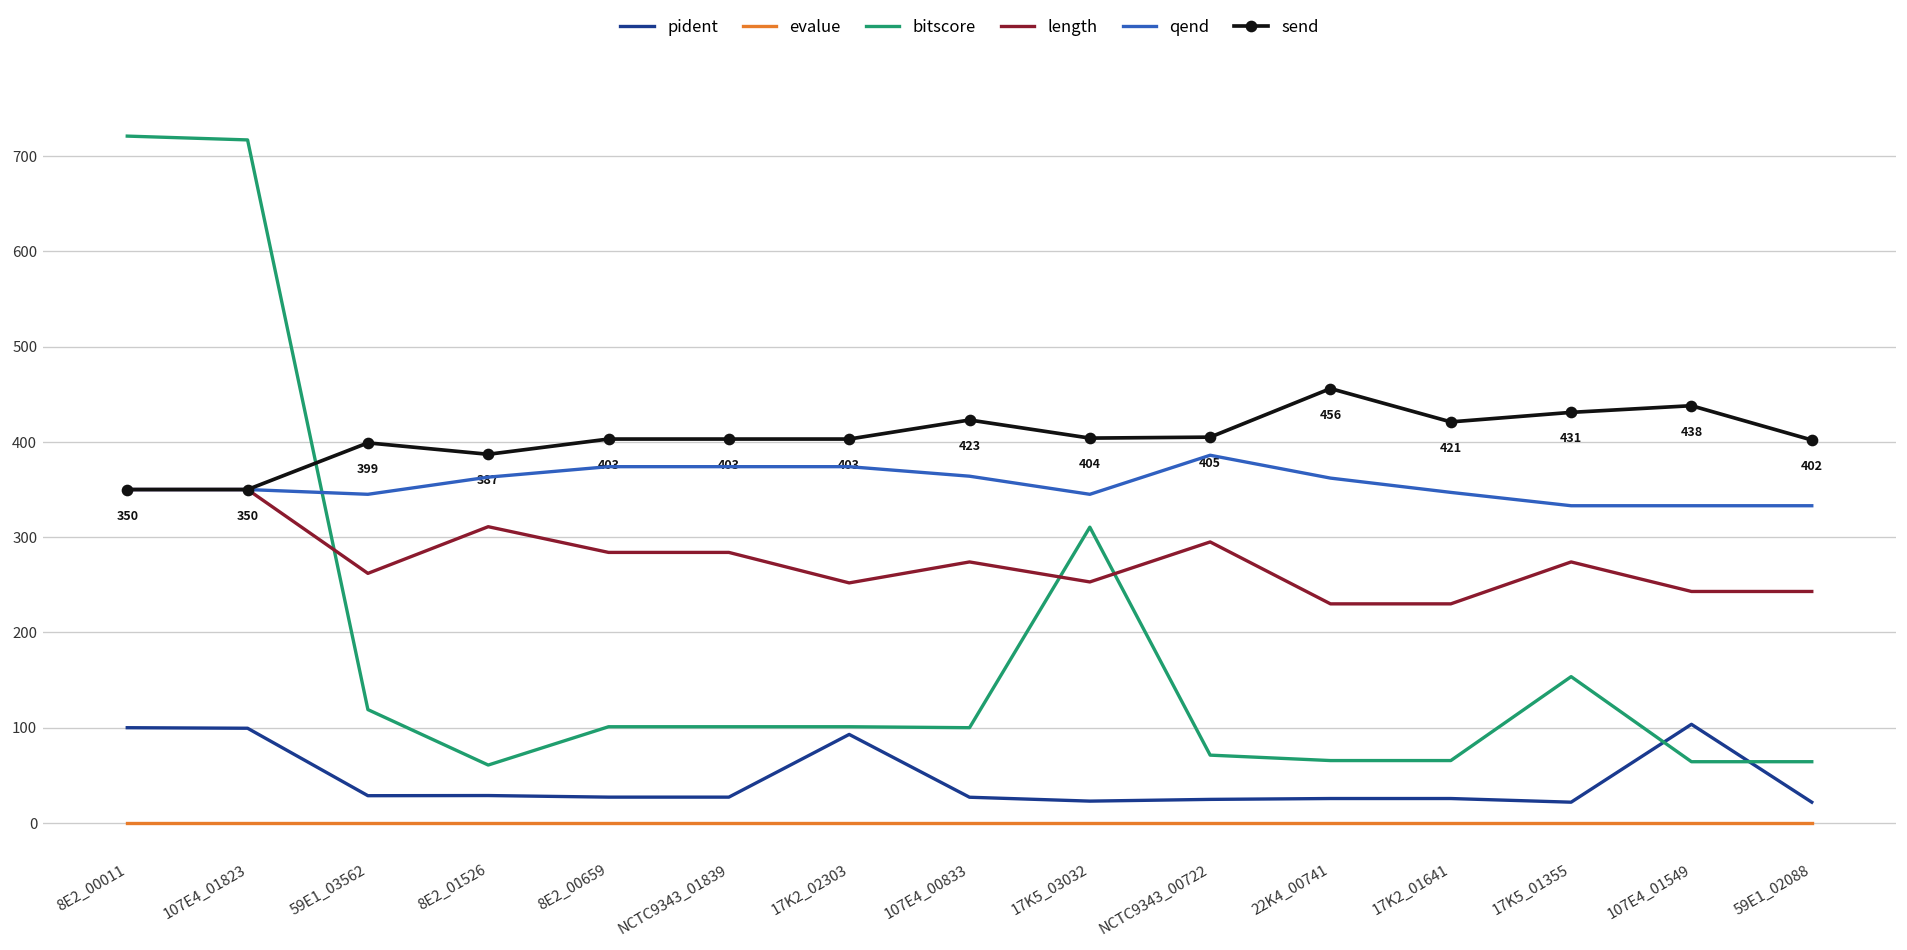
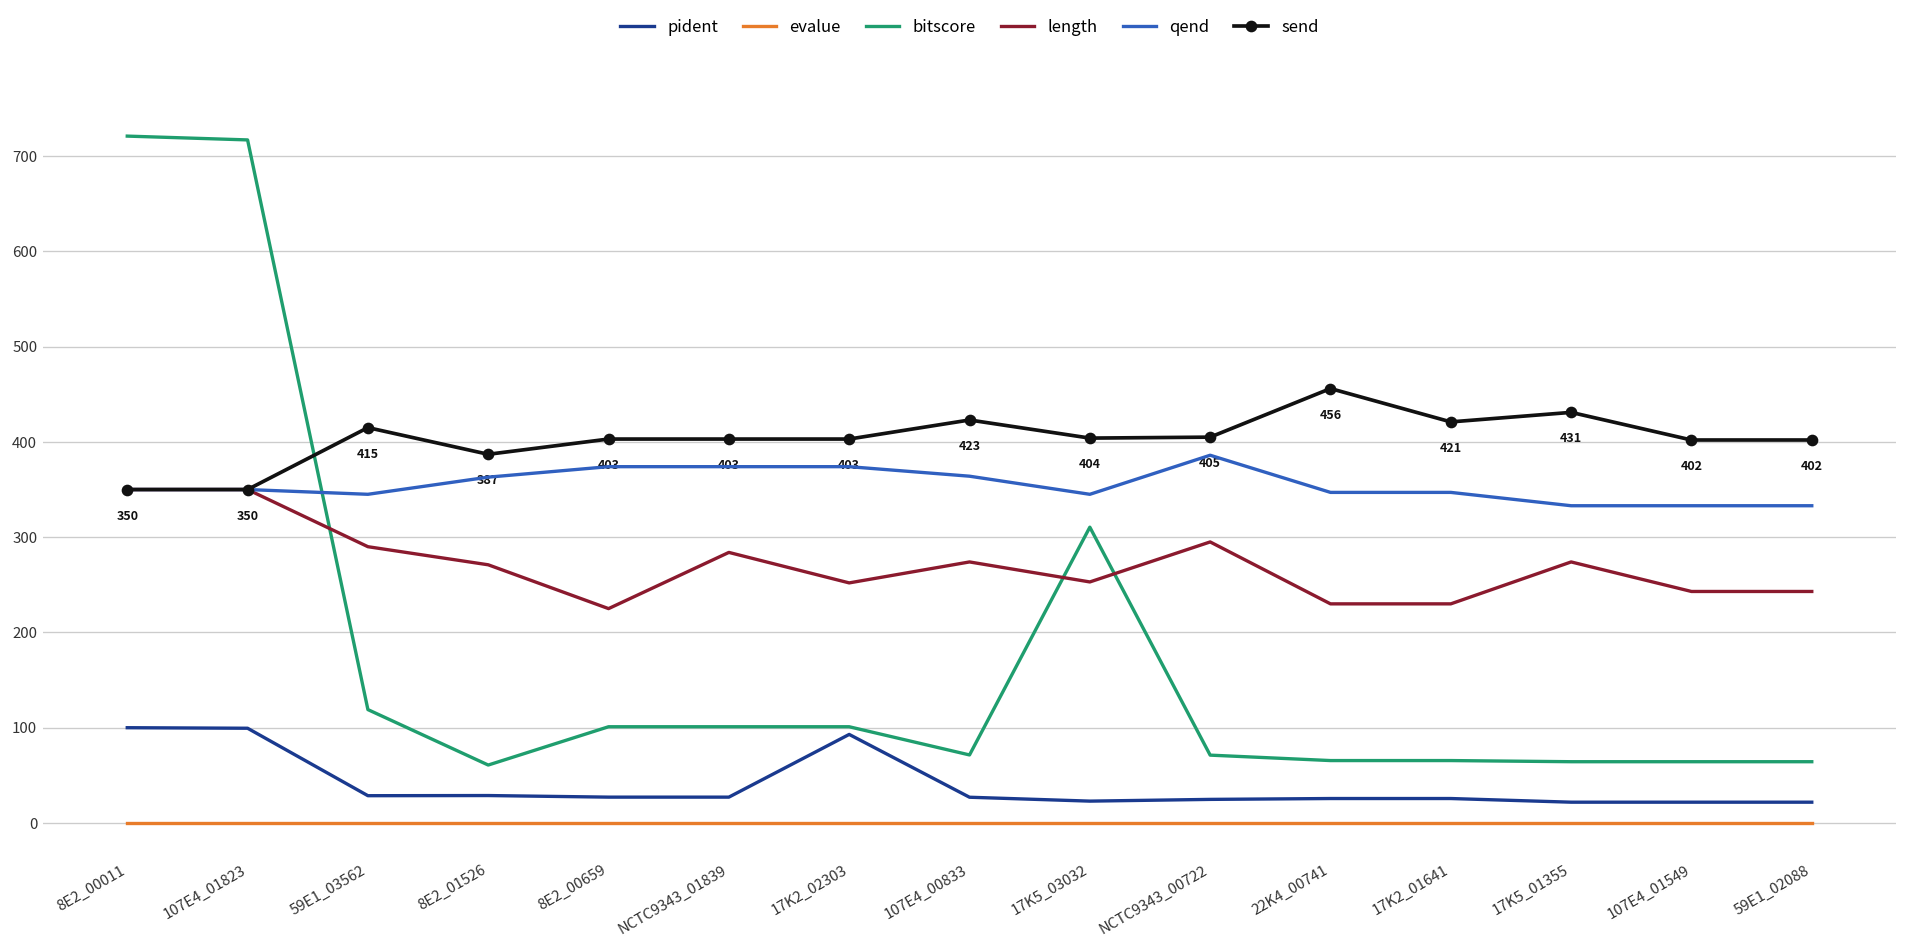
length, 59E1_03562: 260 -> 290
send, 59E1_03562: 399 -> 415
length, 8E2_01526: 310 -> 270
length, 8E2_00659: 280 -> 230
bitscore, 107E4_00833: 100 -> 70
qend, 22K4_00741: 360 -> 350
bitscore, 17K5_01355: 150 -> 60
pident, 107E4_01549: 100 -> 20
send, 107E4_01549: 438 -> 402
